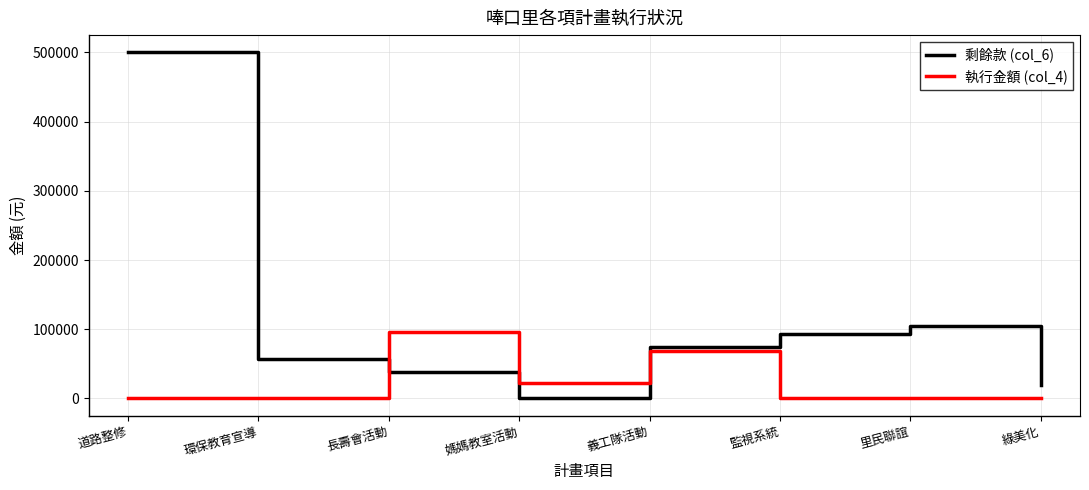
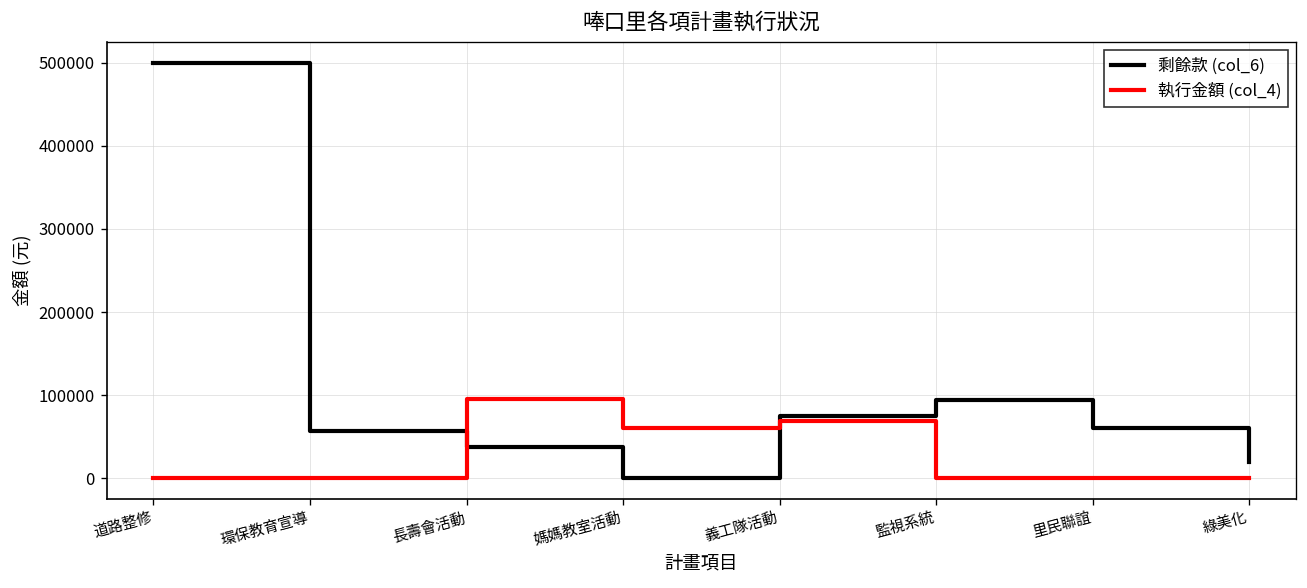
執行金額 (col_4), 媽媽教室活動: 20000 -> 60000
剩餘款 (col_6), 里民聯誼: 100000 -> 60000
